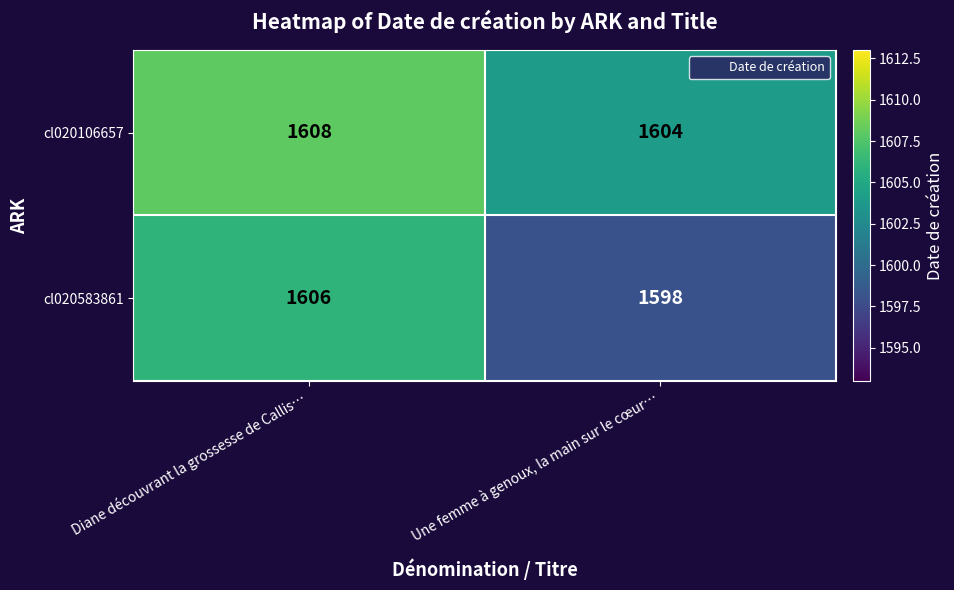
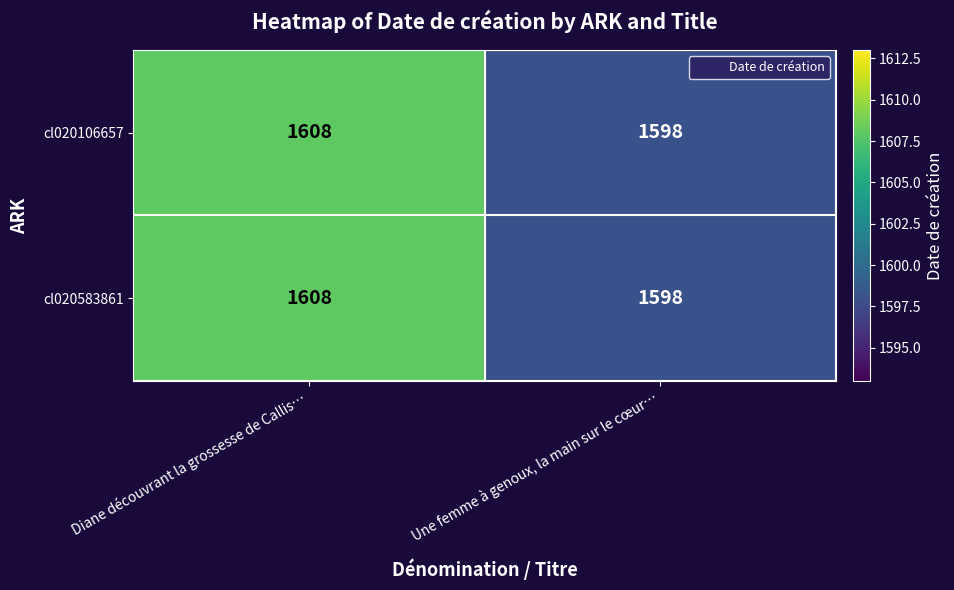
cl020106657, Une femme à genoux, la main sur le cœur…: 1604 -> 1598
cl020583861, Diane découvrant la grossesse de Callis…: 1606 -> 1608
